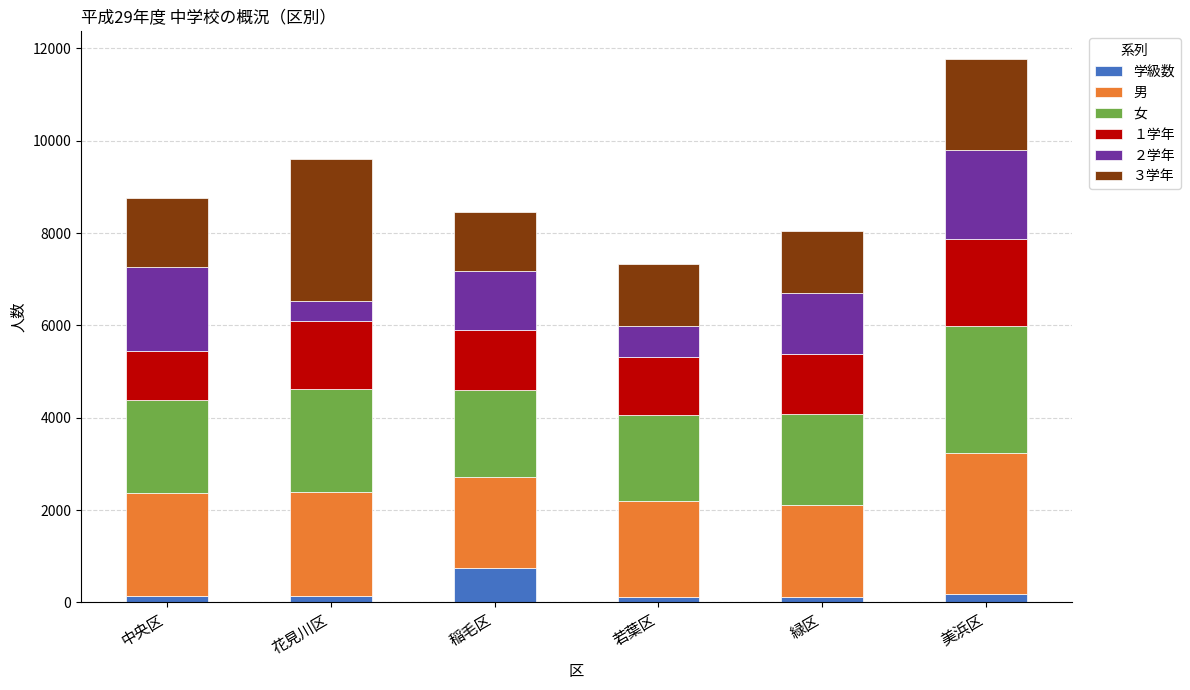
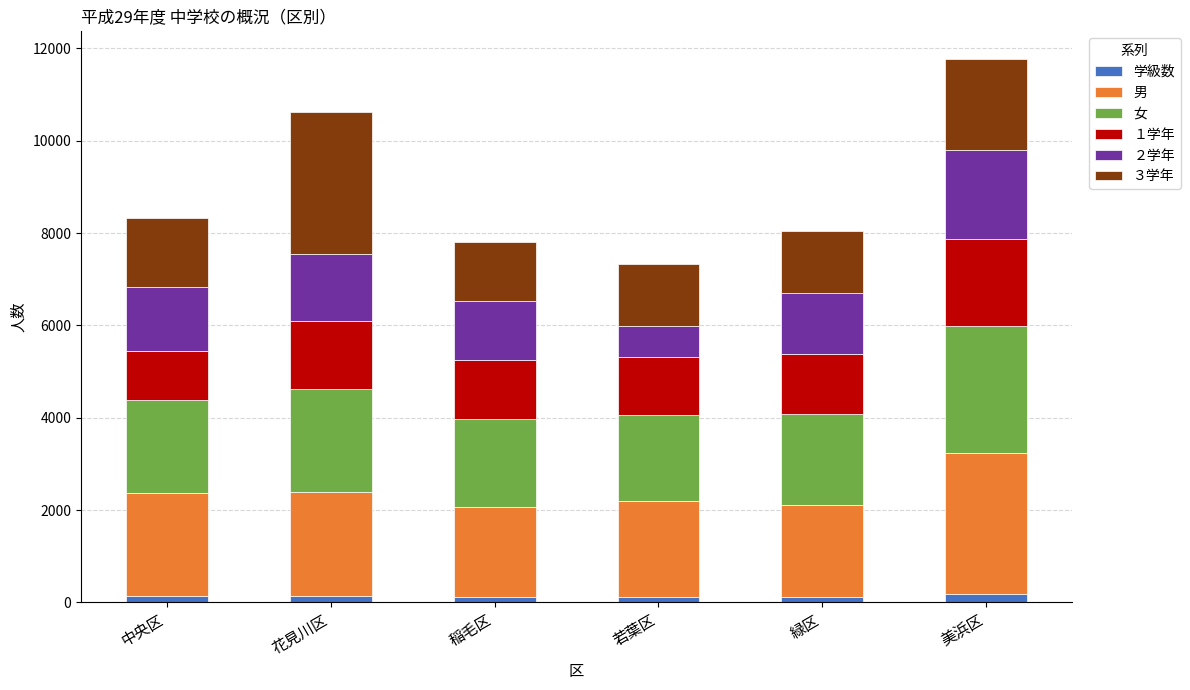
２学年, 中央区: 1800 -> 1400
２学年, 花見川区: 400 -> 1500
学級数, 稲毛区: 800 -> 100
